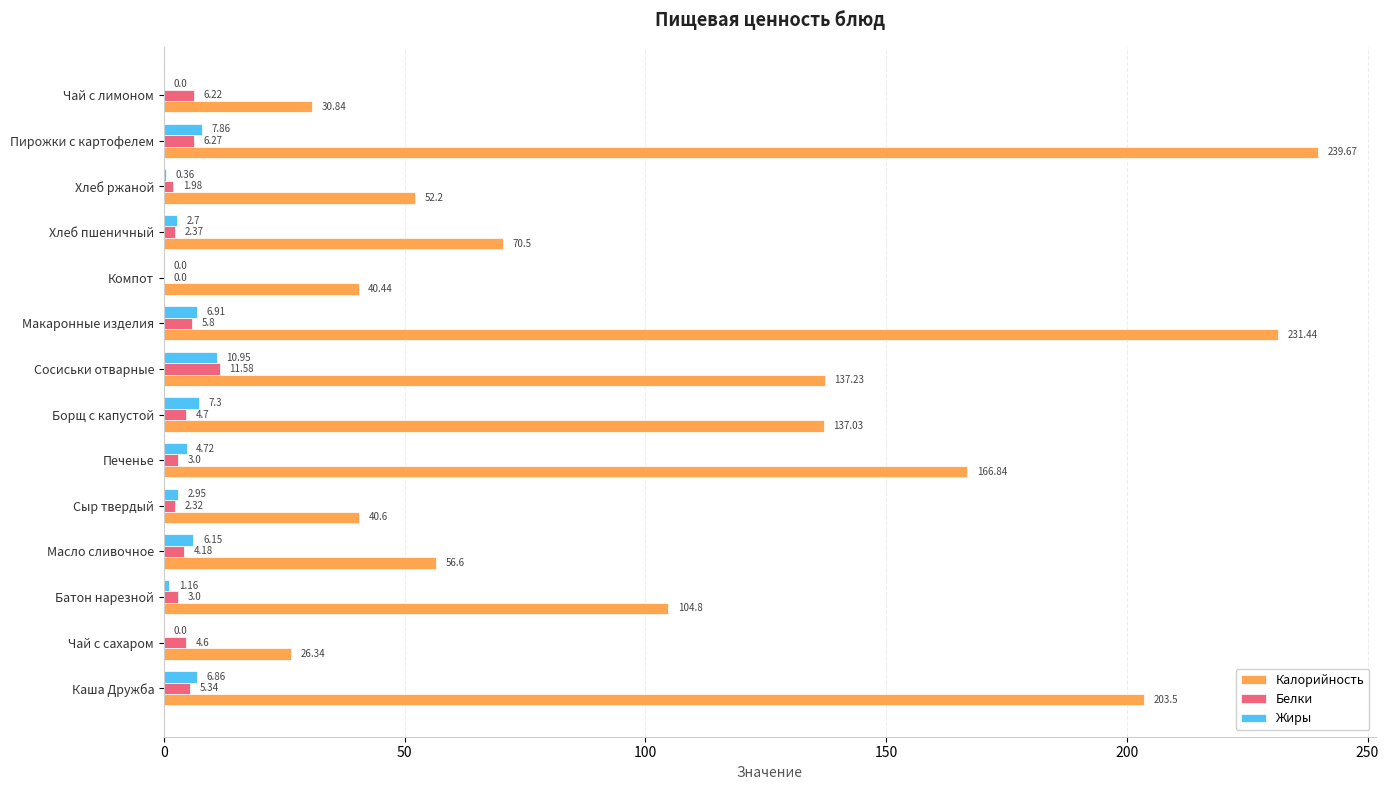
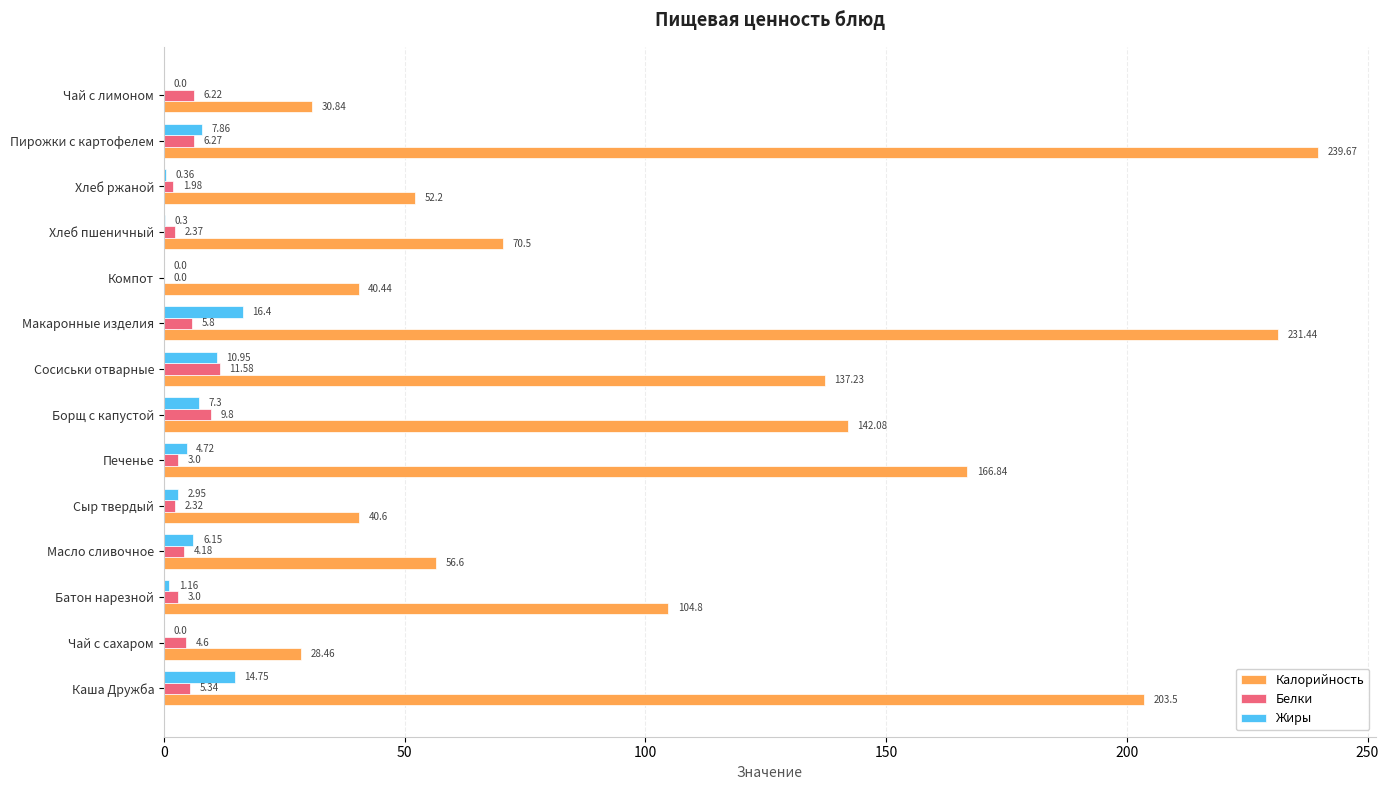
Жиры, Хлеб пшеничный: 2.7 -> 0.3
Жиры, Макаронные изделия: 6.91 -> 16.4
Белки, Борщ с капустой: 4.7 -> 9.8
Калорийность, Борщ с капустой: 137.03 -> 142.08
Калорийность, Чай с сахаром: 26.34 -> 28.46
Жиры, Каша Дружба: 6.86 -> 14.75
